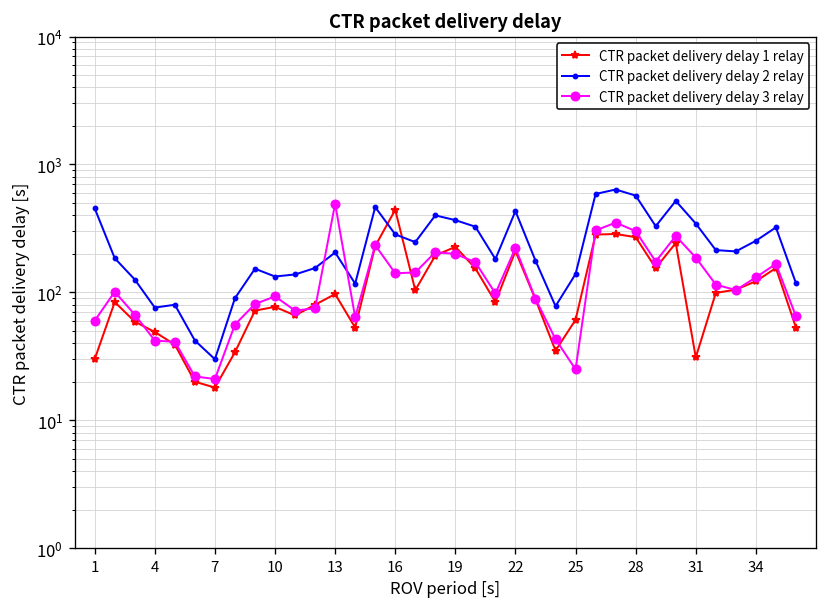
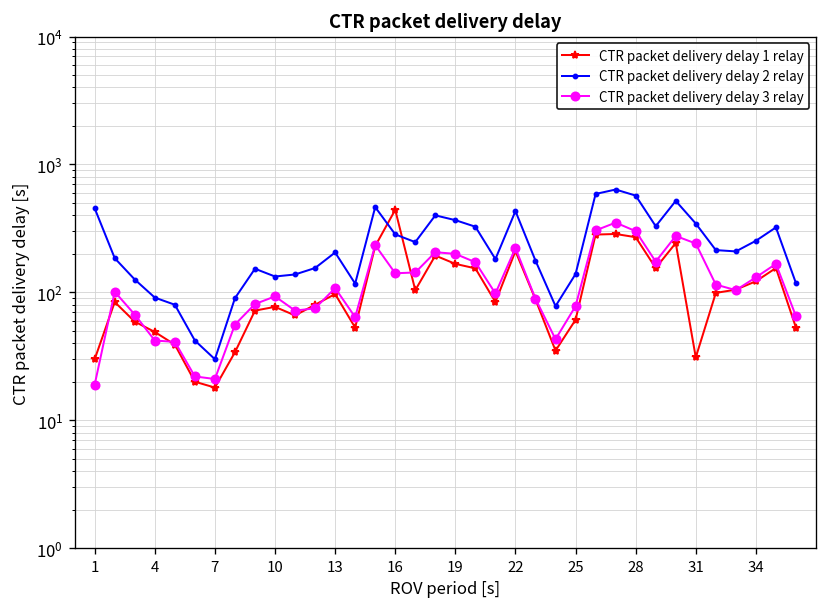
CTR packet delivery delay 3 relay, 1: 60 -> 19
CTR packet delivery delay 2 relay, 4: 80 -> 90
CTR packet delivery delay 3 relay, 13: 500 -> 110
CTR packet delivery delay 1 relay, 19: 230 -> 170
CTR packet delivery delay 3 relay, 25: 25 -> 80
CTR packet delivery delay 3 relay, 31: 190 -> 240
